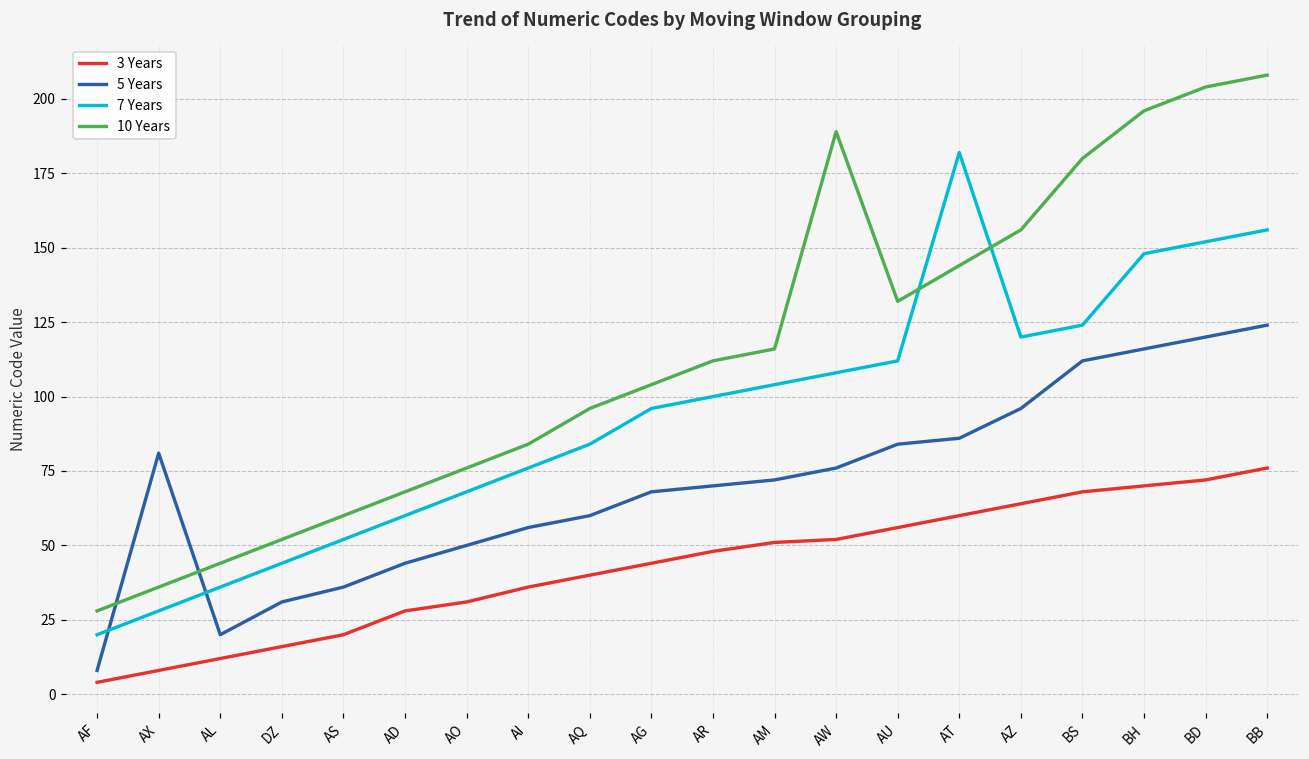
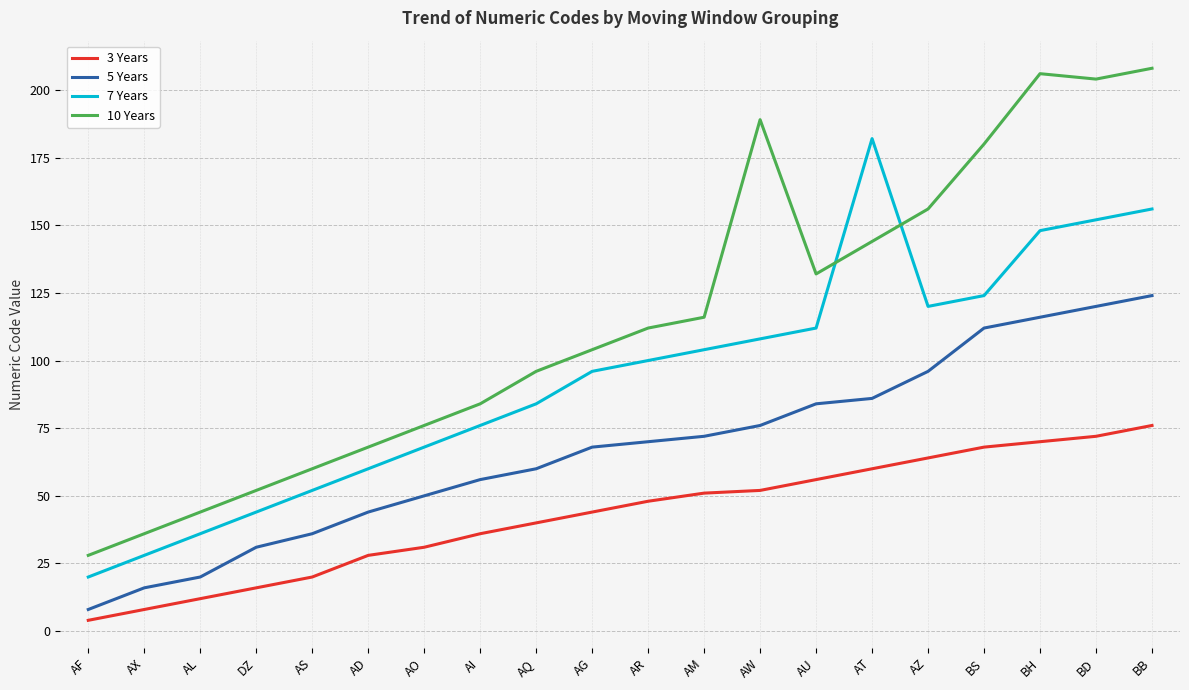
5 Years, AX: 81 -> 16
10 Years, BH: 196 -> 206
